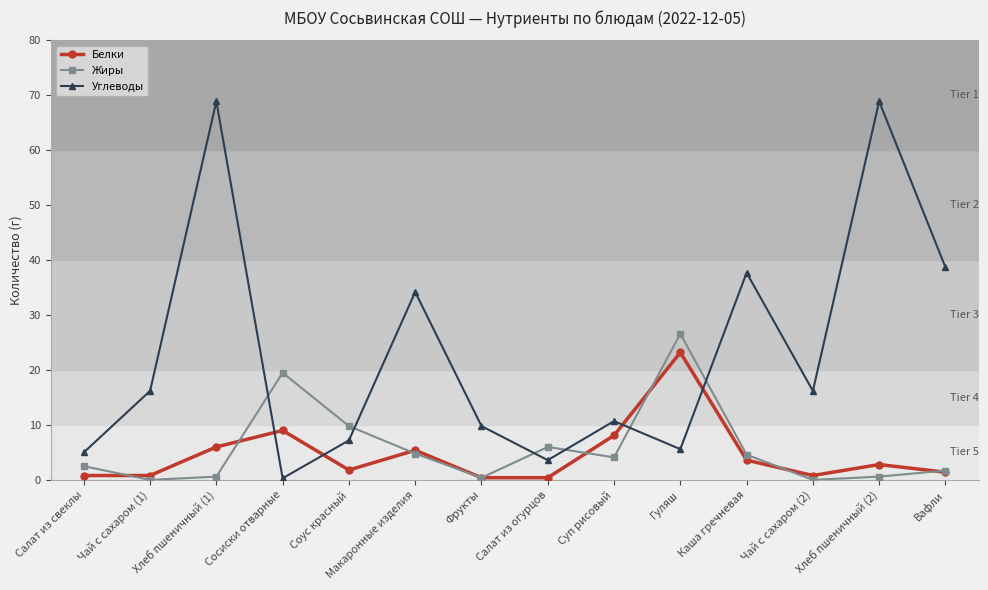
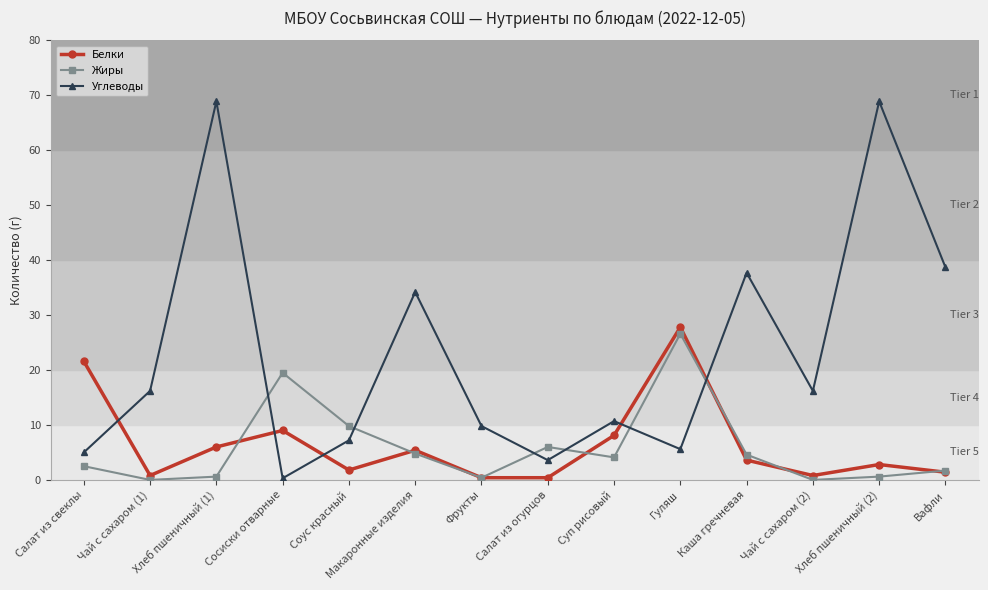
Белки, Салат из свеклы: 1 -> 22
Белки, Гуляш: 23 -> 28
